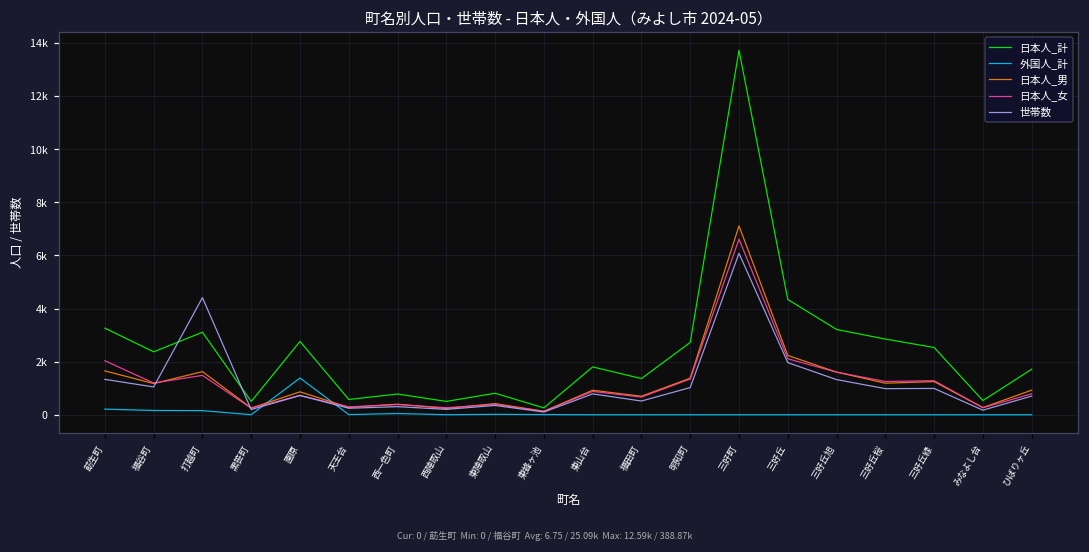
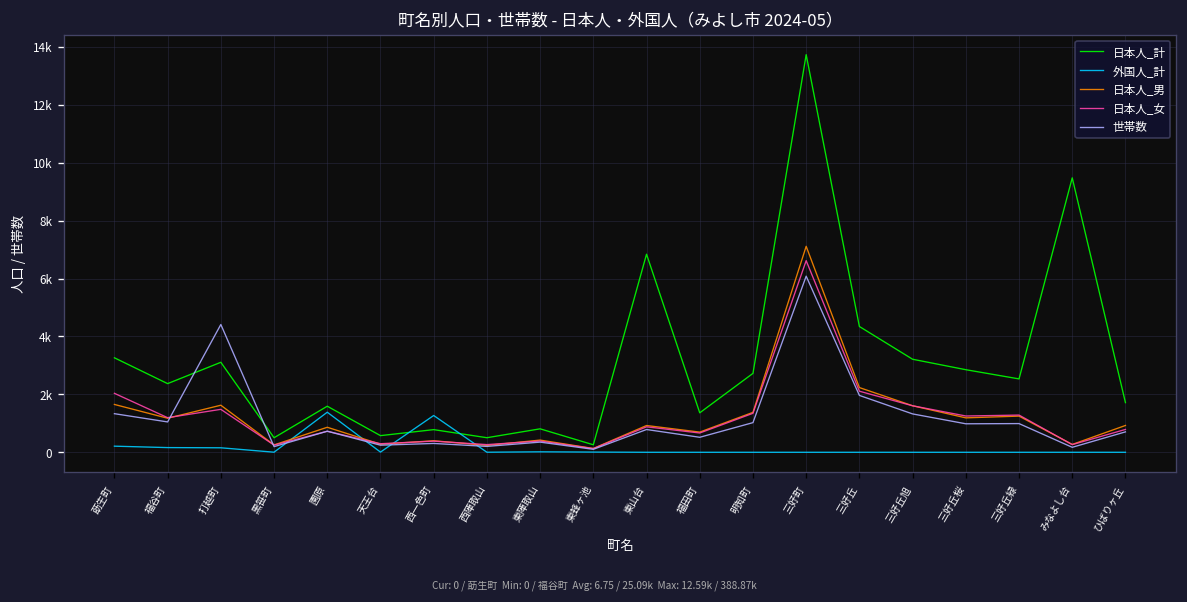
日本人_計, 園原: 2800 -> 1600
外国人_計, 西一色町: 0 -> 1300
日本人_計, 東山台: 1800 -> 6800
日本人_計, みなよし台: 500 -> 9500
